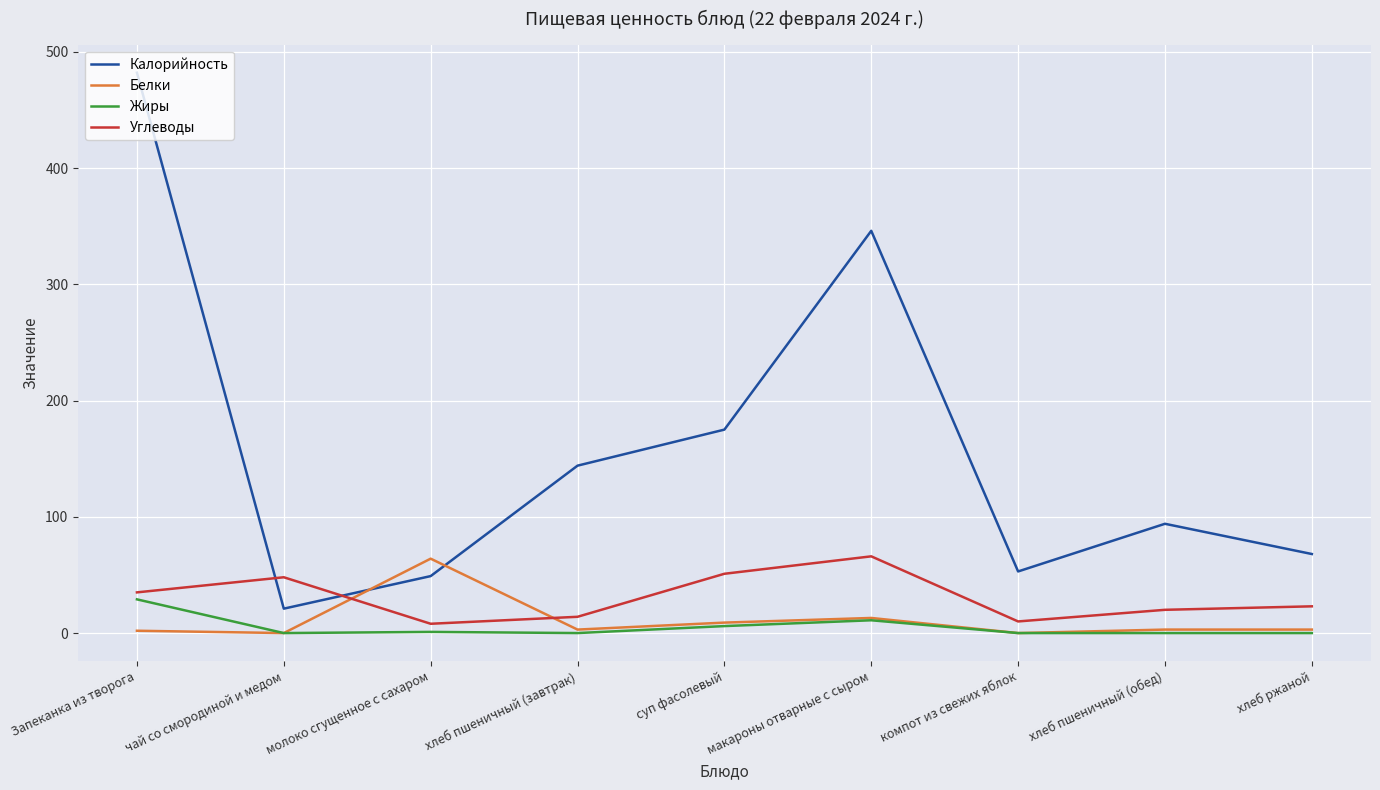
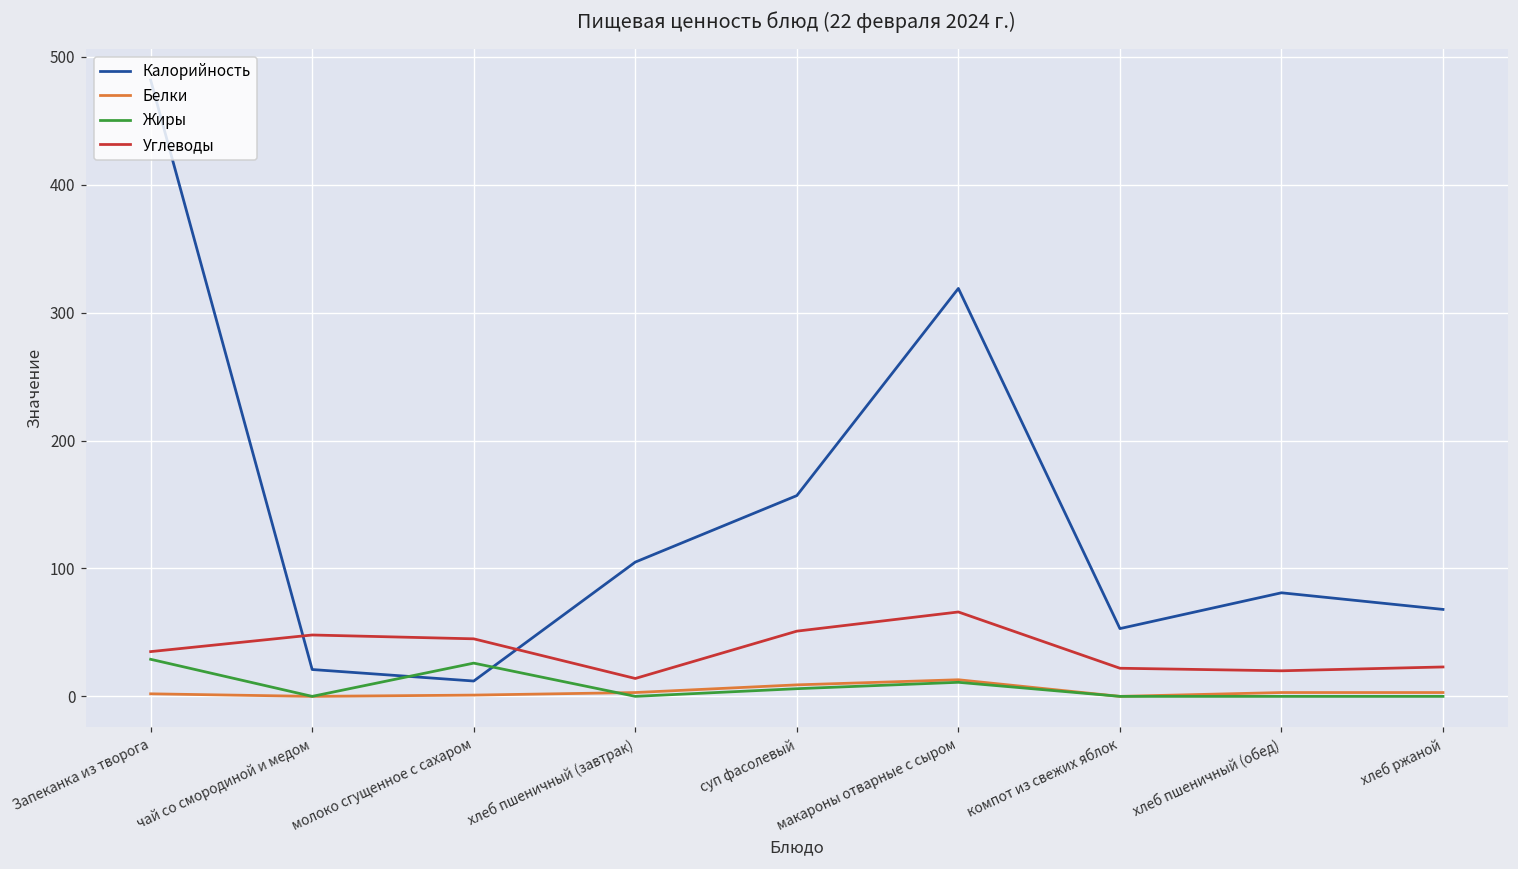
Калорийность, молоко сгущенное с сахаром: 49 -> 12
Белки, молоко сгущенное с сахаром: 64 -> 1
Жиры, молоко сгущенное с сахаром: 1 -> 26
Углеводы, молоко сгущенное с сахаром: 8 -> 45
Калорийность, хлеб пшеничный (завтрак): 144 -> 105
Калорийность, суп фасолевый: 175 -> 157
Калорийность, макароны отварные с сыром: 346 -> 319
Углеводы, компот из свежих яблок: 10 -> 22
Калорийность, хлеб пшеничный (обед): 94 -> 81
